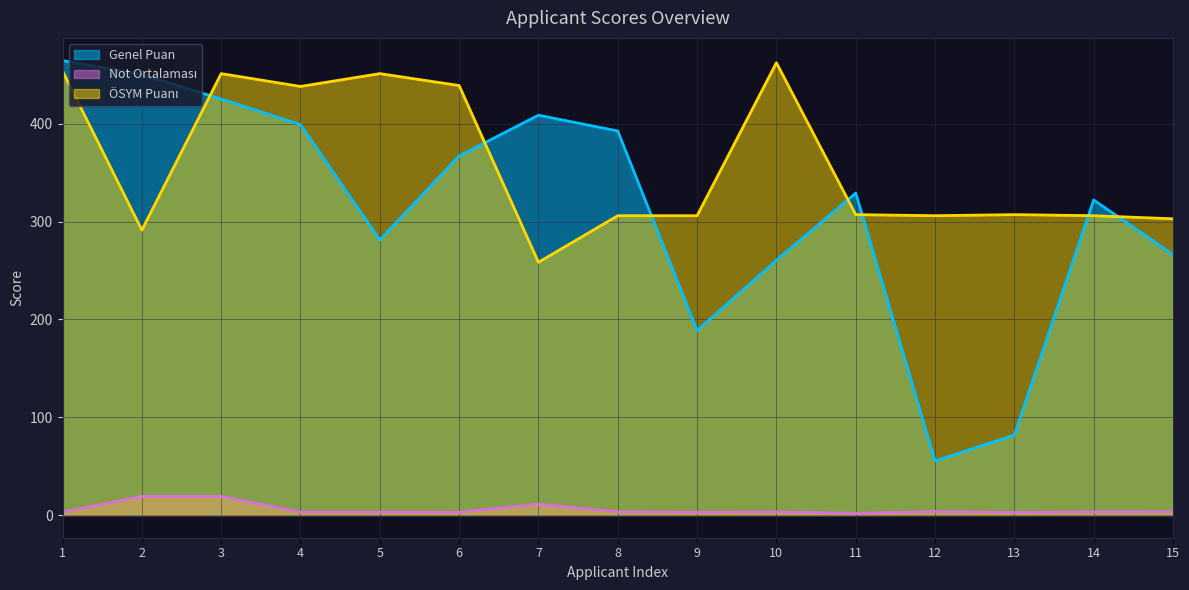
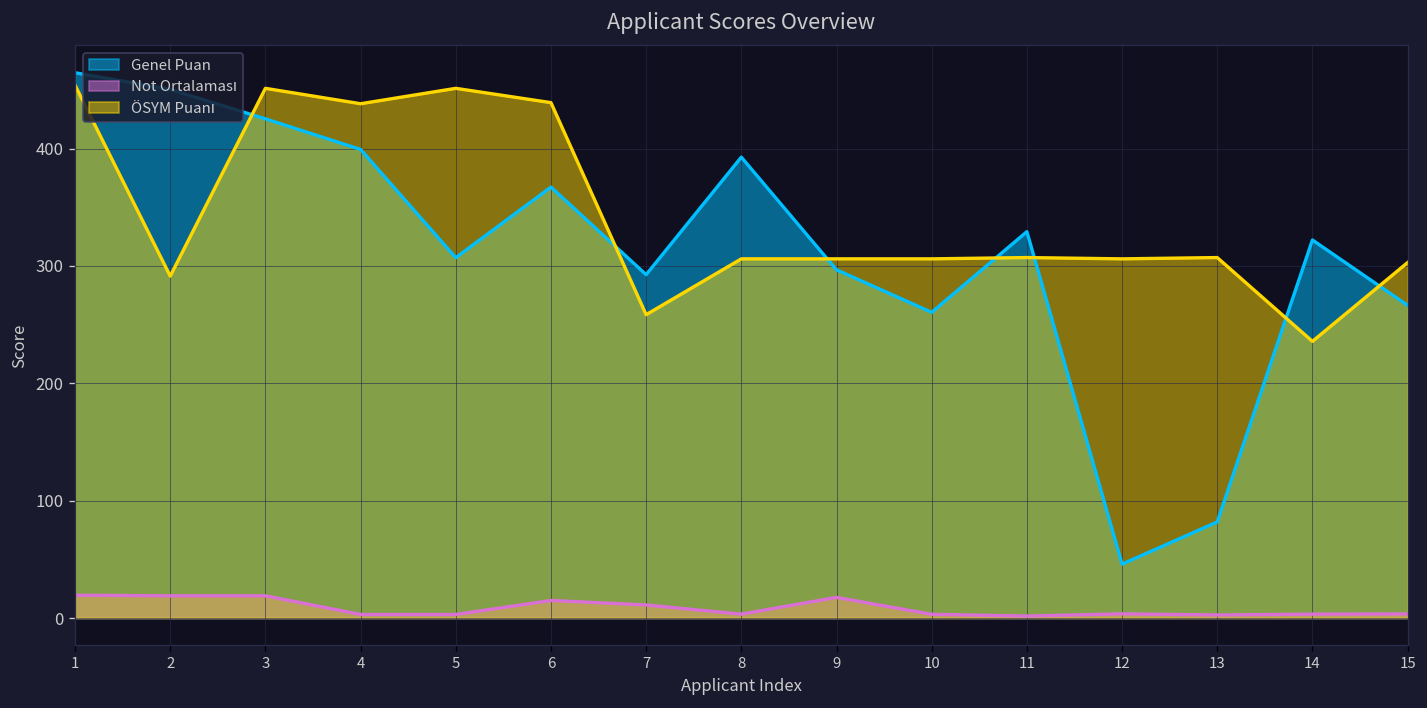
Not Ortalaması, 1: 0 -> 20
Genel Puan, 5: 280 -> 310
Not Ortalaması, 6: 0 -> 10
Genel Puan, 7: 410 -> 290
Genel Puan, 9: 190 -> 300
Not Ortalaması, 9: 0 -> 20
ÖSYM Puanı, 10: 460 -> 310
Genel Puan, 12: 60 -> 50
ÖSYM Puanı, 14: 310 -> 240
